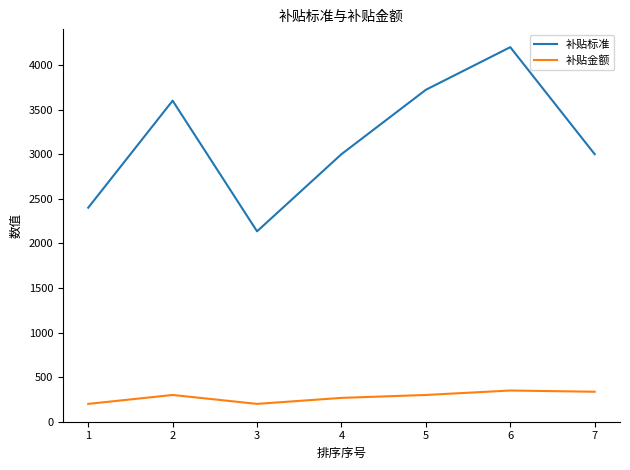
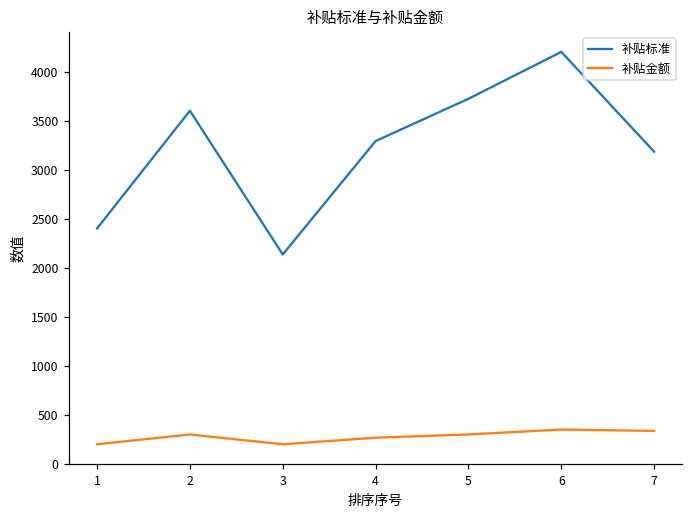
补贴标准, 4: 3000 -> 3300
补贴标准, 7: 3000 -> 3200
